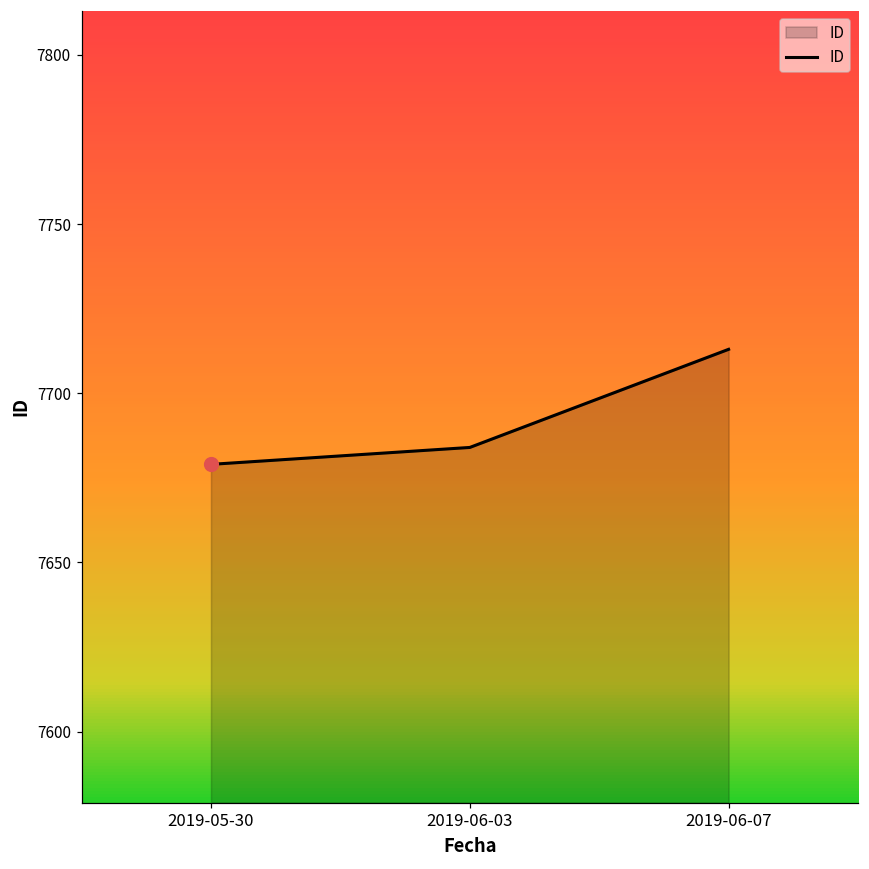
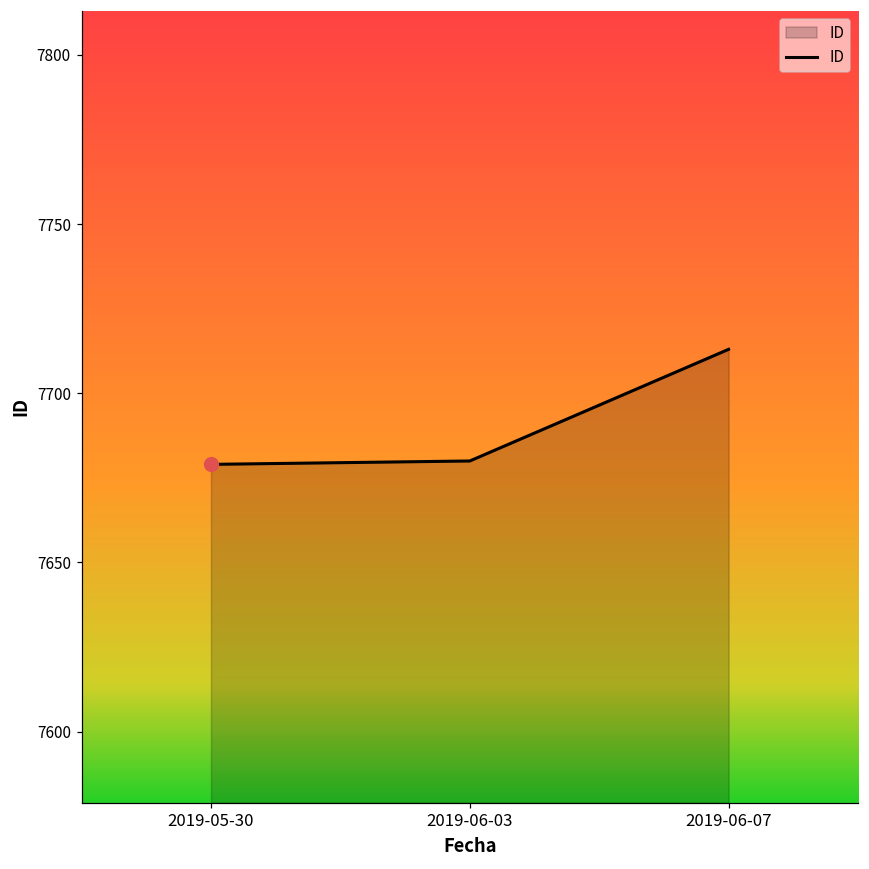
ID, 2019-06-03: 7684 -> 7680
